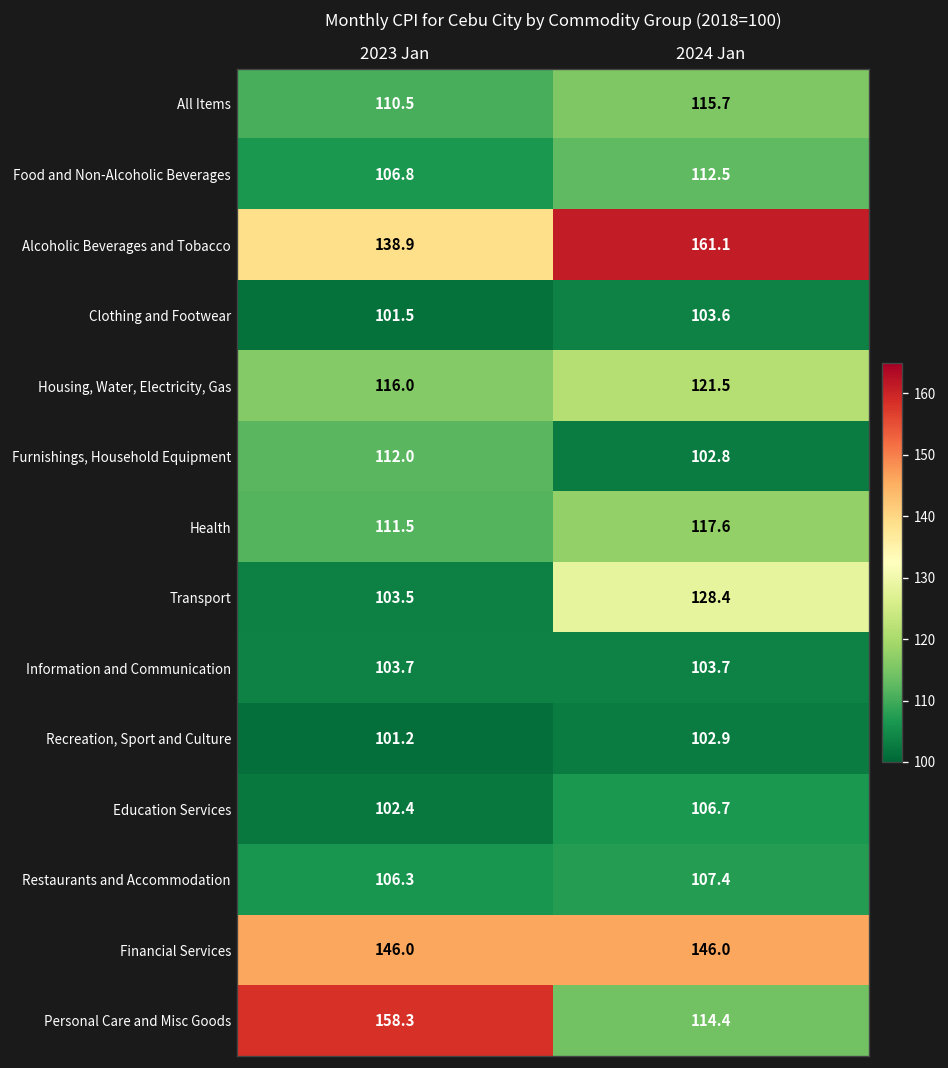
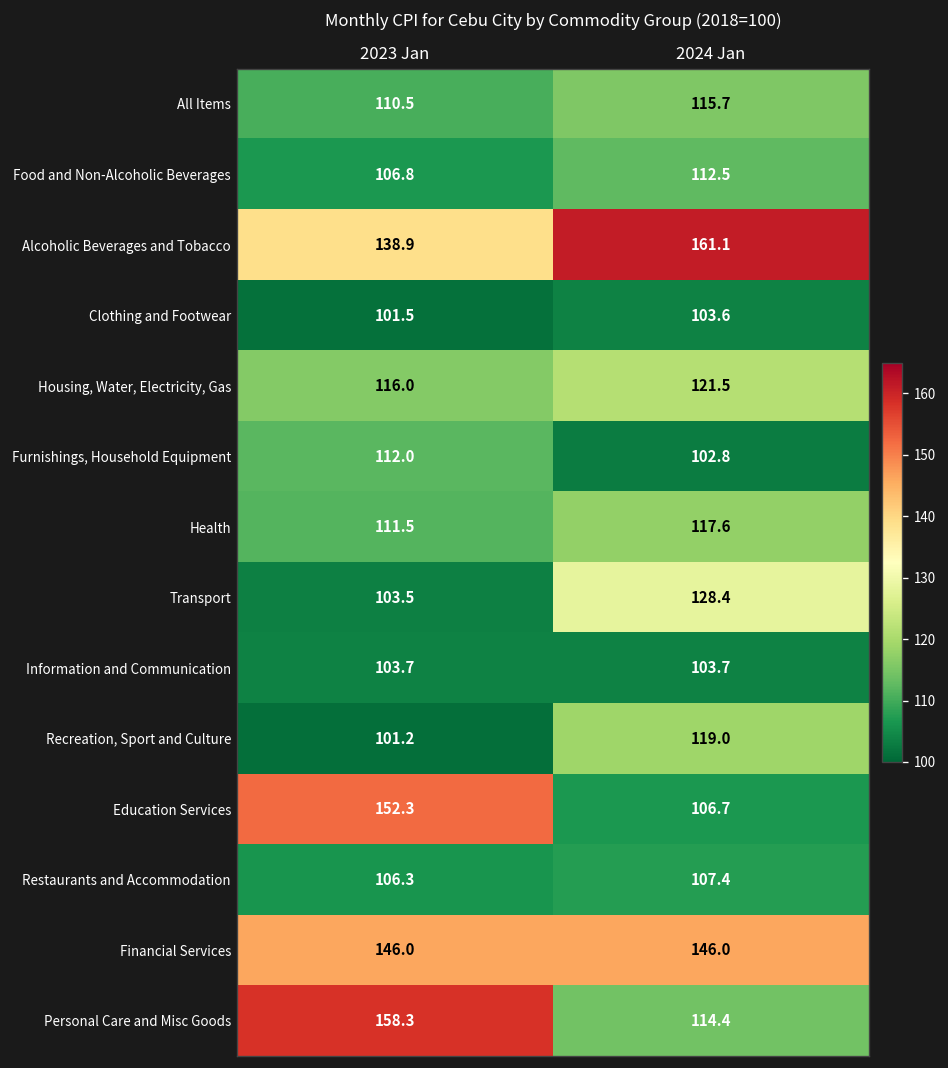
Recreation, Sport and Culture, 2024 Jan: 102.9 -> 119.0
Education Services, 2023 Jan: 102.4 -> 152.3
